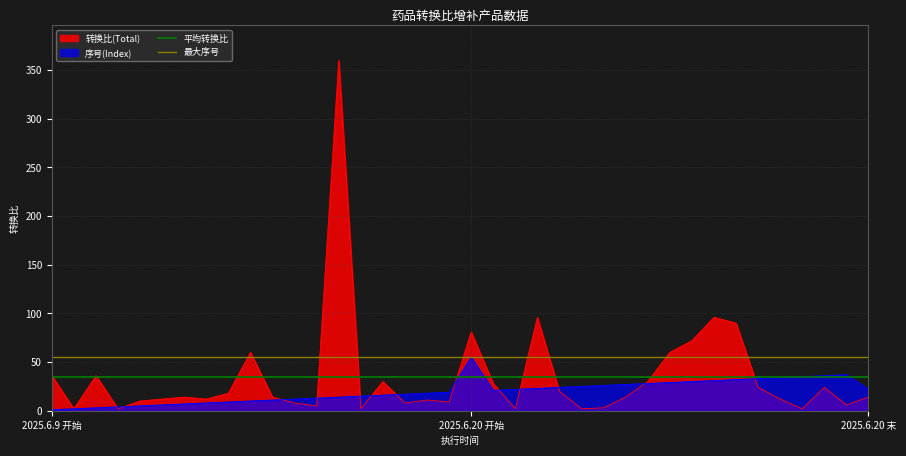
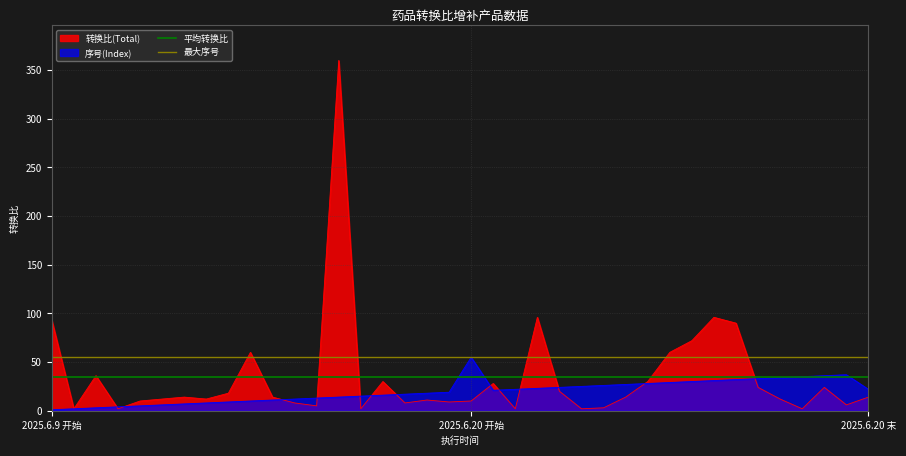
转换比(Total), 2025.6.9 开始: 40 -> 90
转换比(Total), 2025.6.20 开始: 80 -> 10
